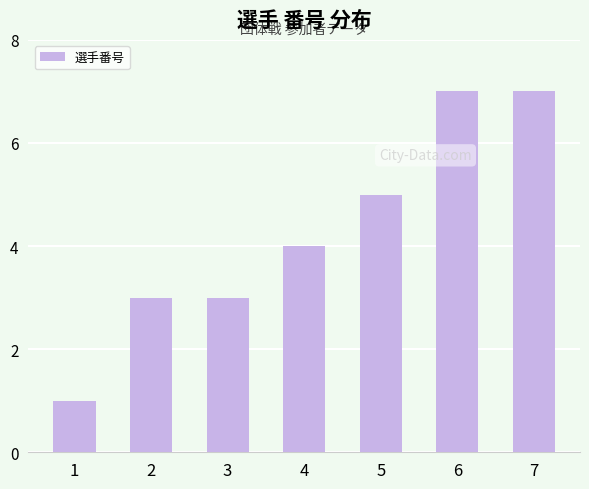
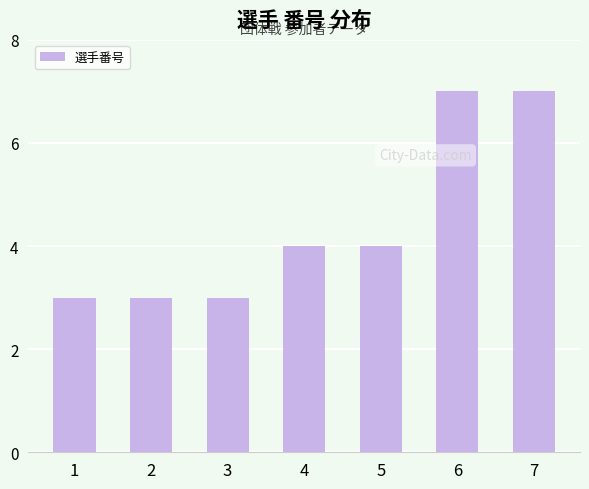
1: 1 -> 3
5: 5 -> 4
